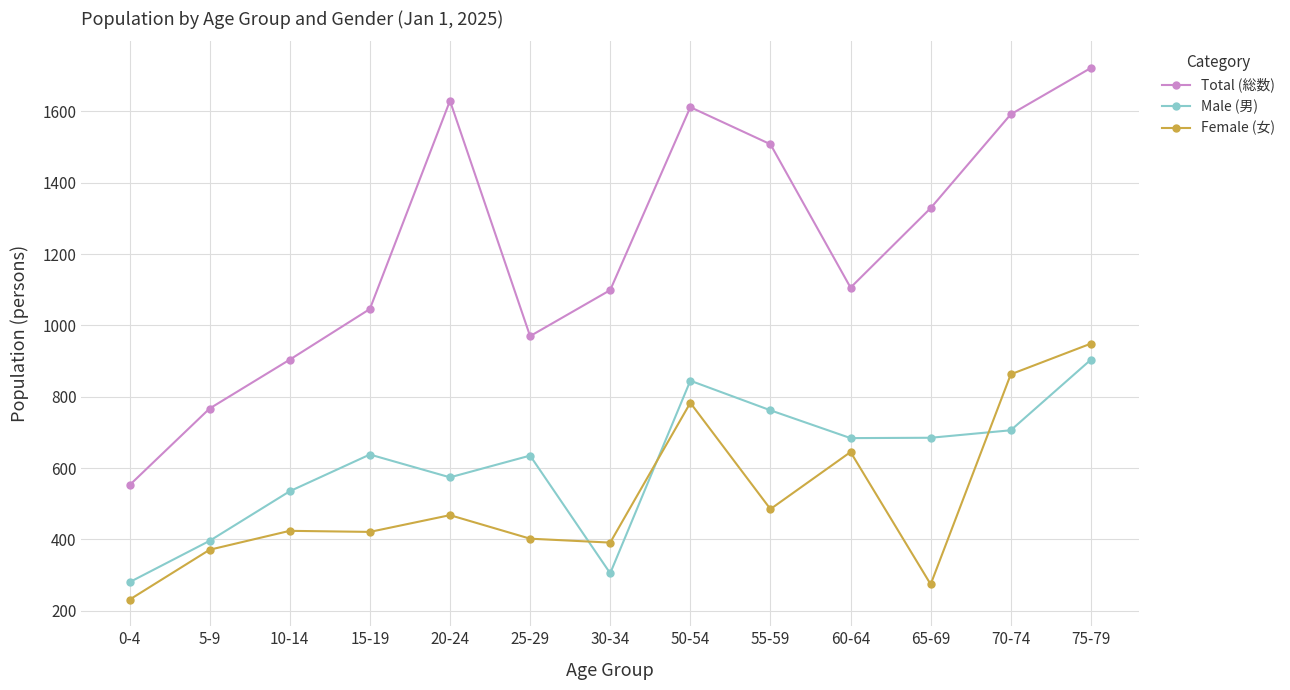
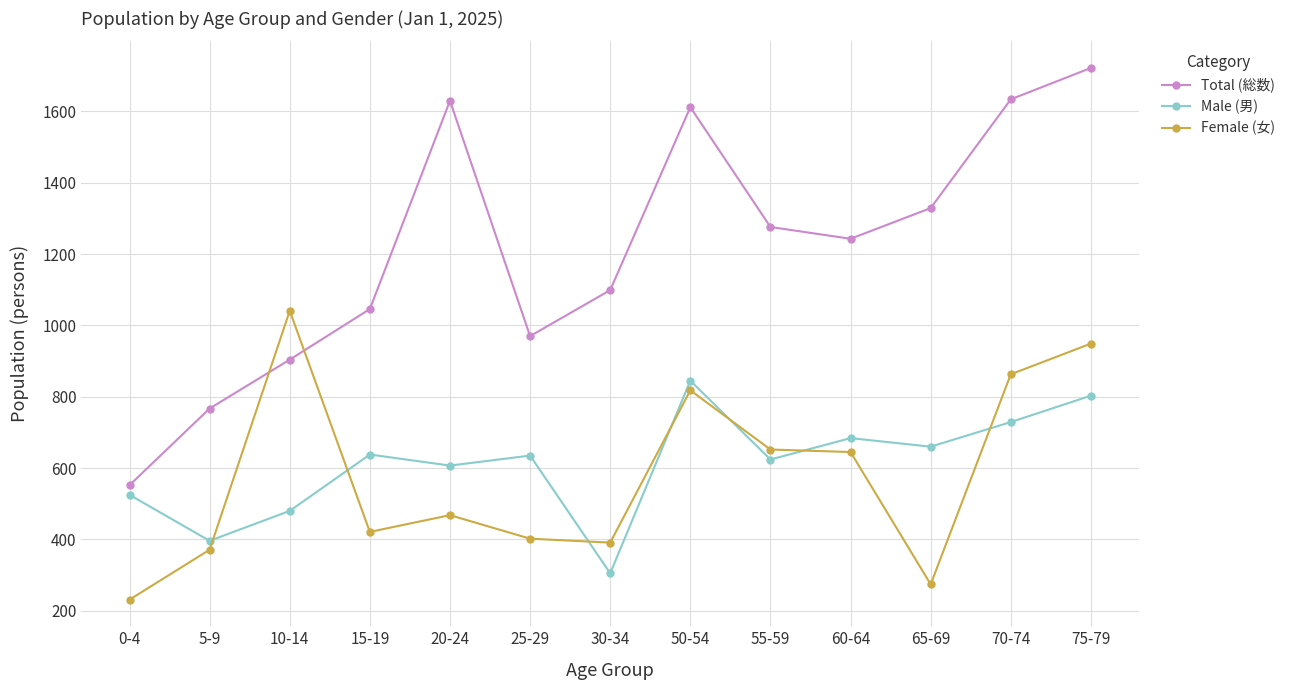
Male (男), 0-4: 280 -> 530
Male (男), 10-14: 540 -> 480
Female (女), 10-14: 420 -> 1040
Male (男), 20-24: 570 -> 610
Female (女), 50-54: 780 -> 820
Total (総数), 55-59: 1510 -> 1280
Male (男), 55-59: 760 -> 620
Female (女), 55-59: 490 -> 650
Total (総数), 60-64: 1110 -> 1240
Male (男), 65-69: 690 -> 660
Total (総数), 70-74: 1590 -> 1630
Male (男), 70-74: 710 -> 730
Male (男), 75-79: 900 -> 800
